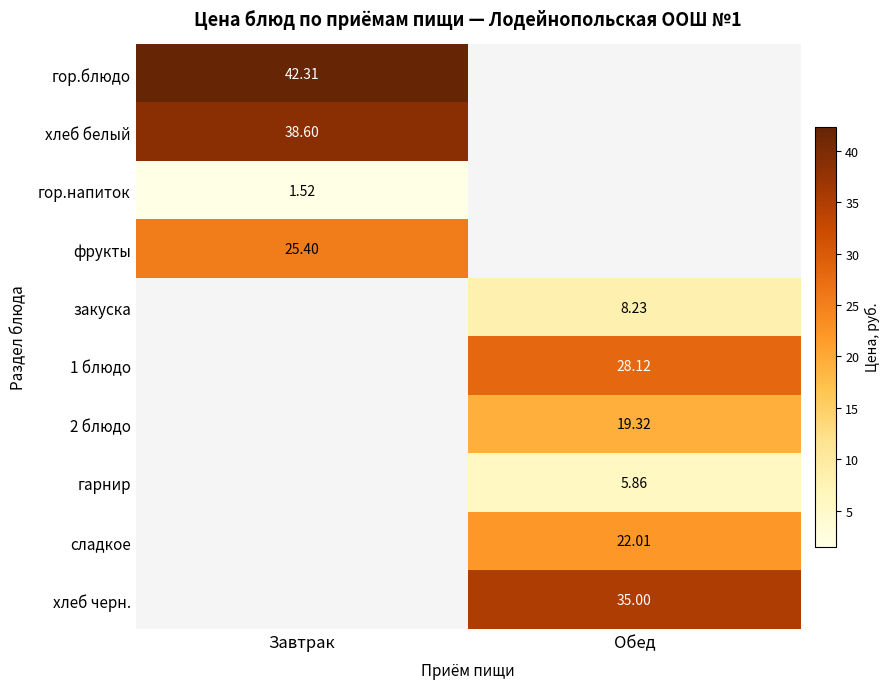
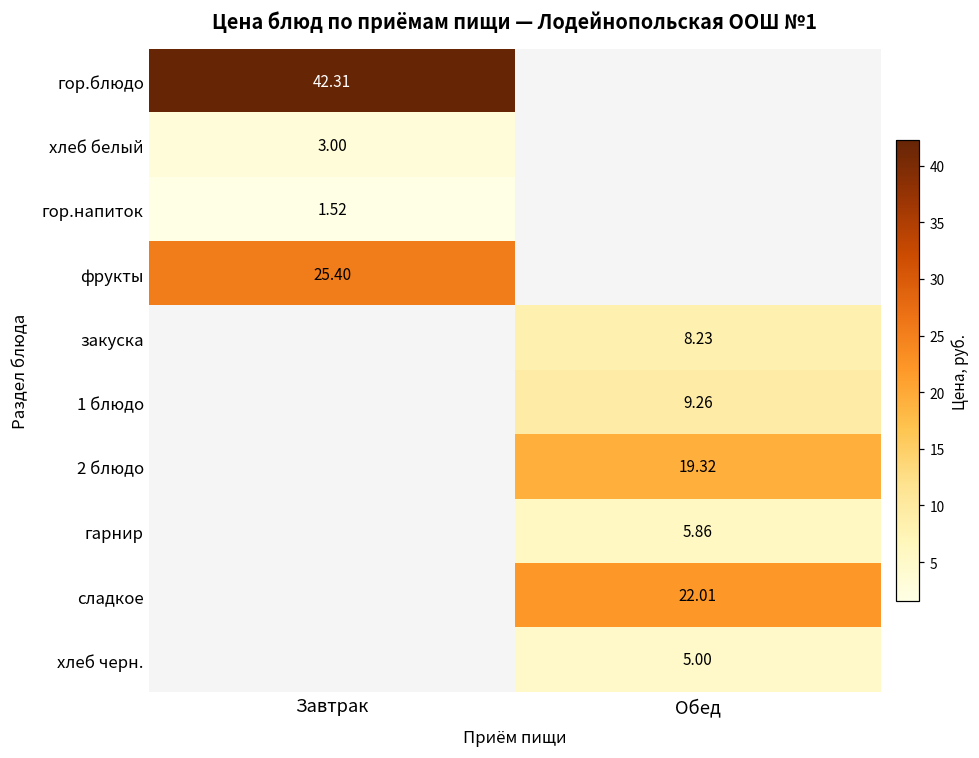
хлеб белый, Завтрак: 38.60 -> 3.00
1 блюдо, Обед: 28.12 -> 9.26
хлеб черн., Обед: 35.00 -> 5.00
